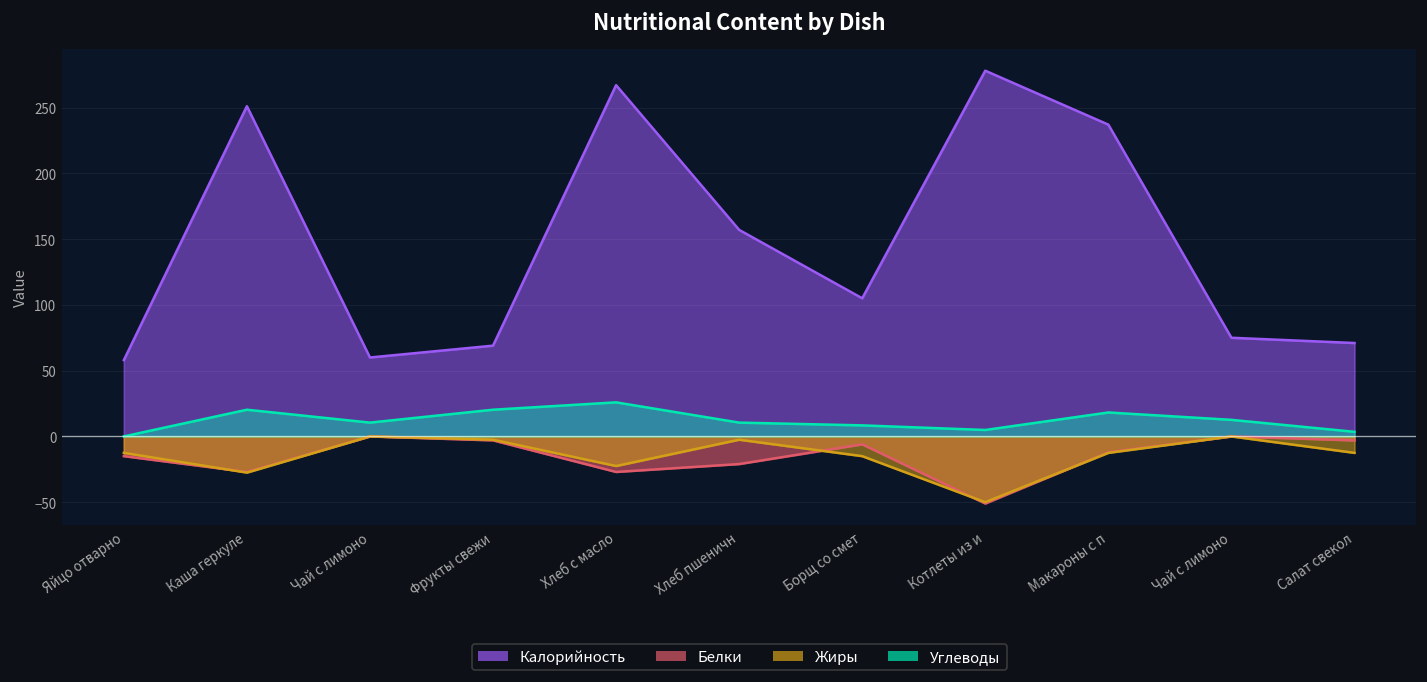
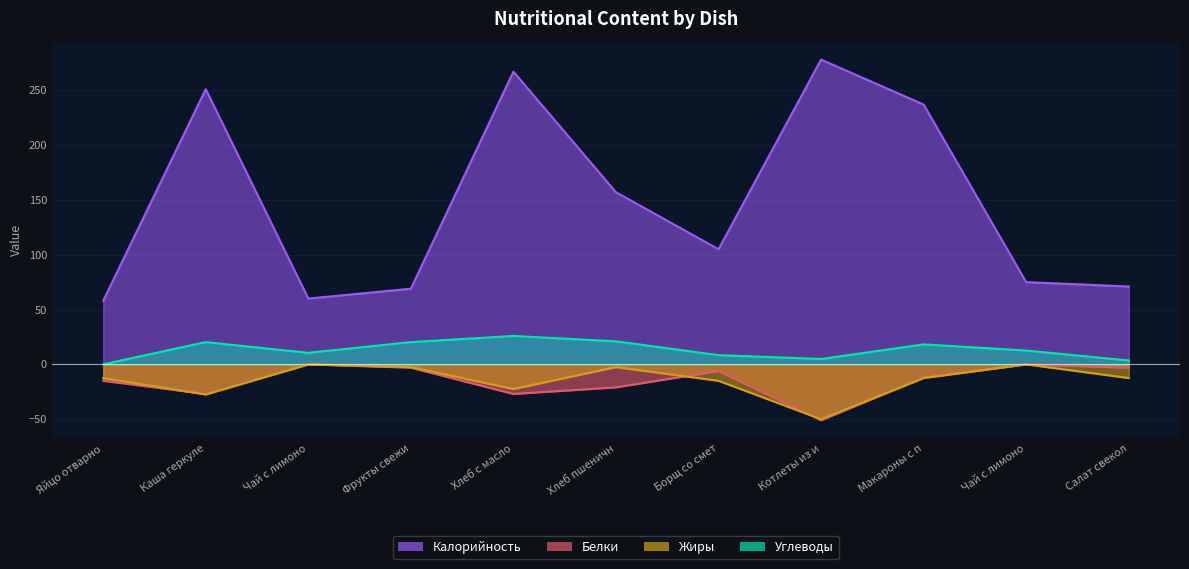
Углеводы, Хлеб пшеничн: 11 -> 21
